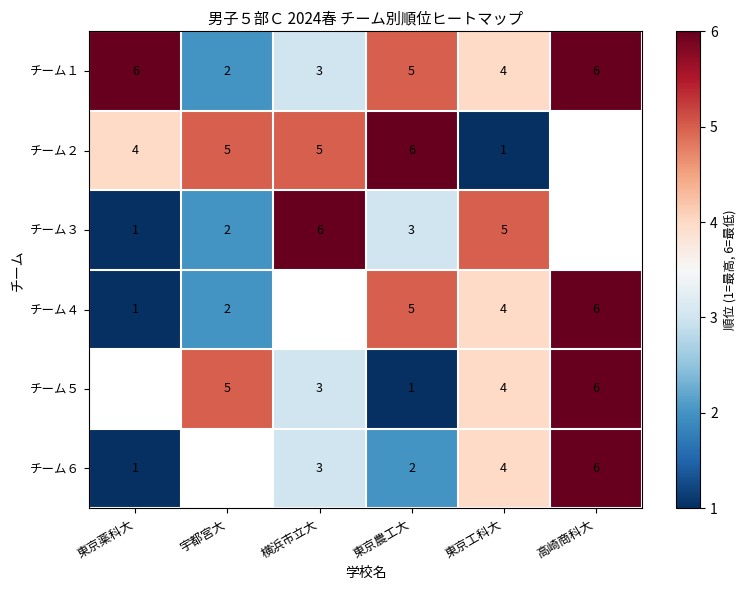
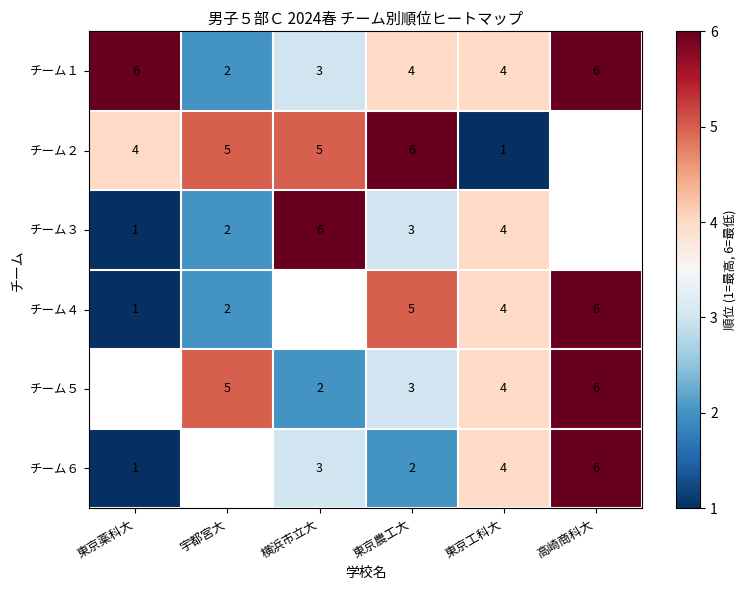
チーム１, 東京農工大: 5 -> 4
チーム３, 東京工科大: 5 -> 4
チーム５, 横浜市立大: 3 -> 2
チーム５, 東京農工大: 1 -> 3
